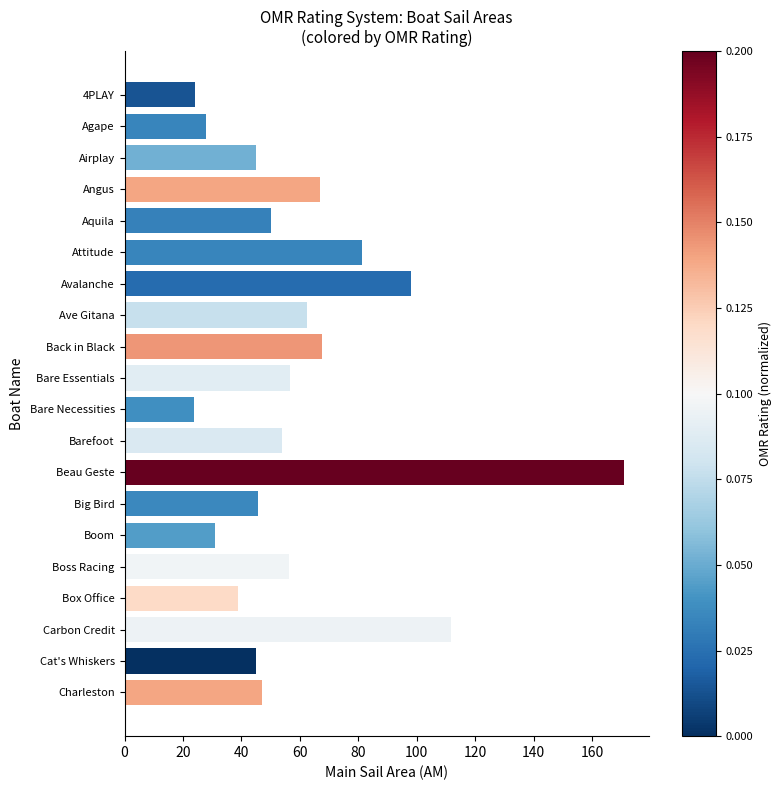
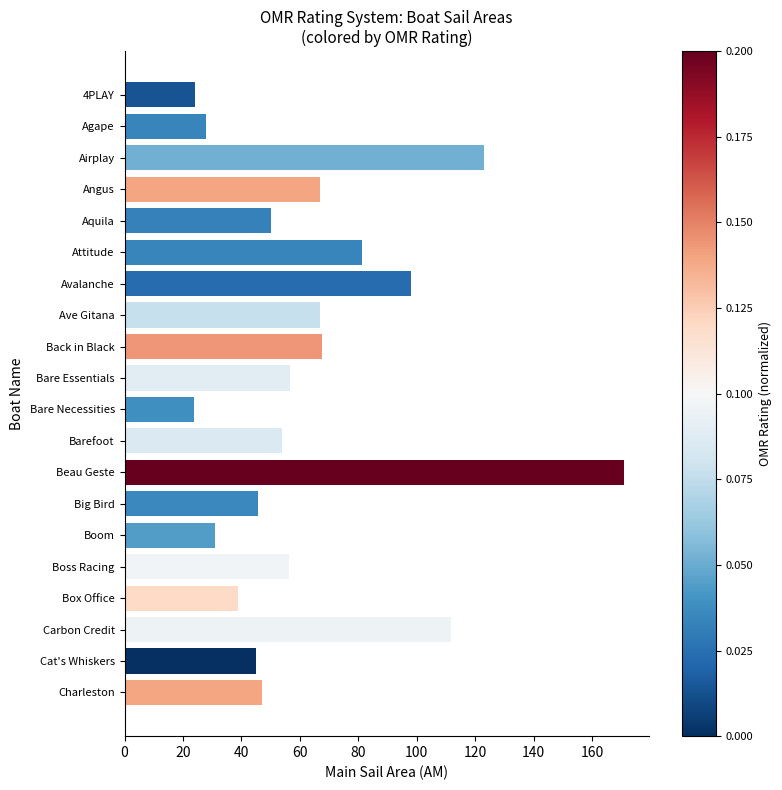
Airplay: 45 -> 123
Ave Gitana: 62 -> 67
